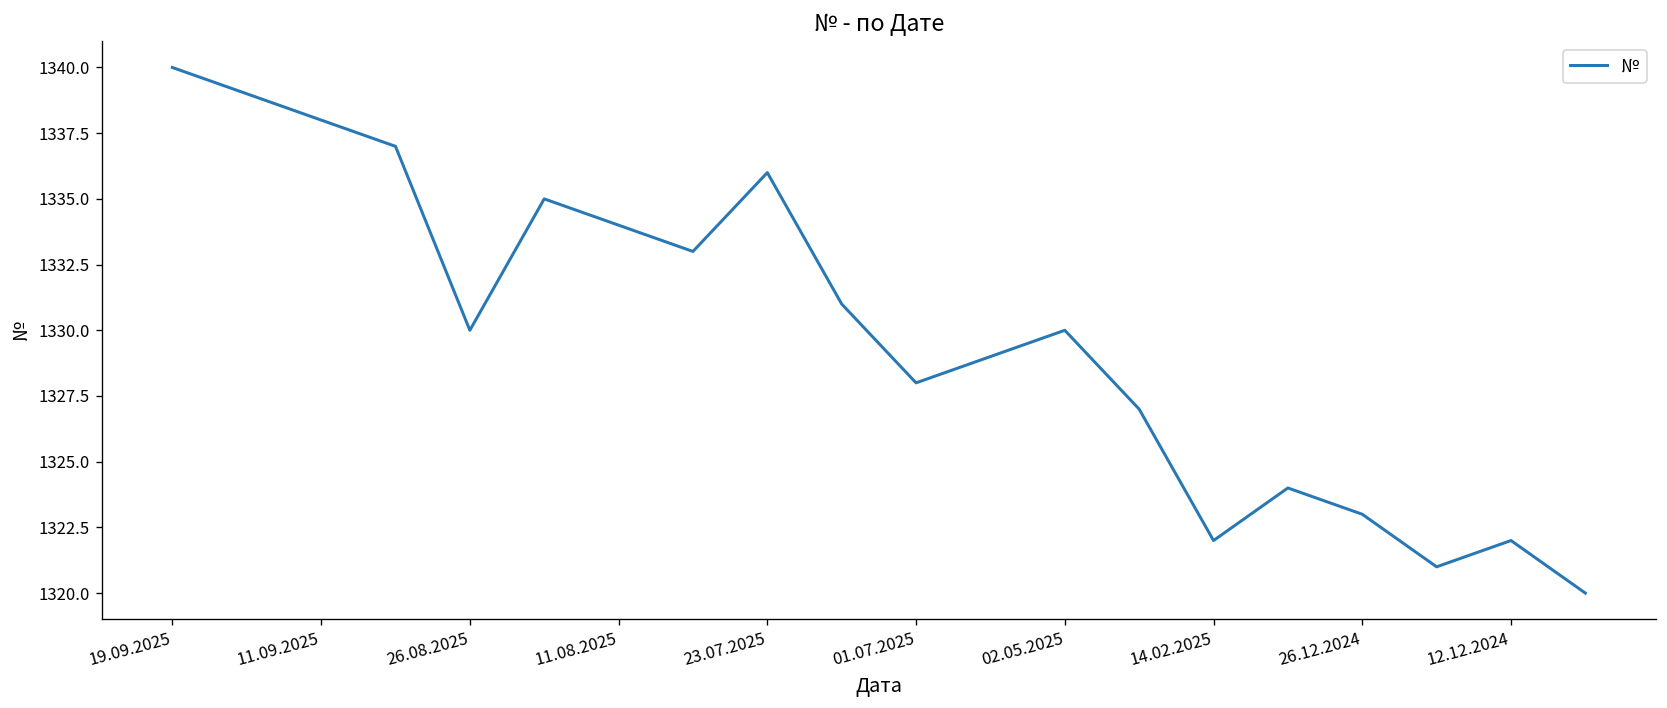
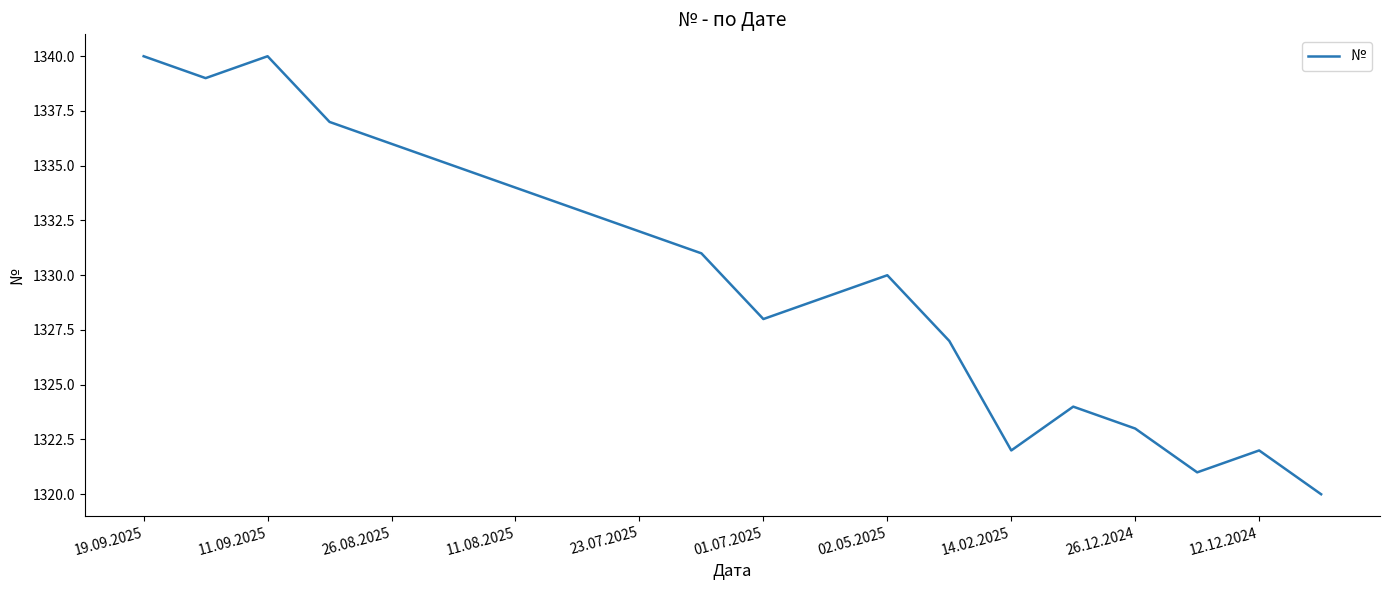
11.09.2025: 1338 -> 1340
26.08.2025: 1330 -> 1336
23.07.2025: 1336 -> 1332
